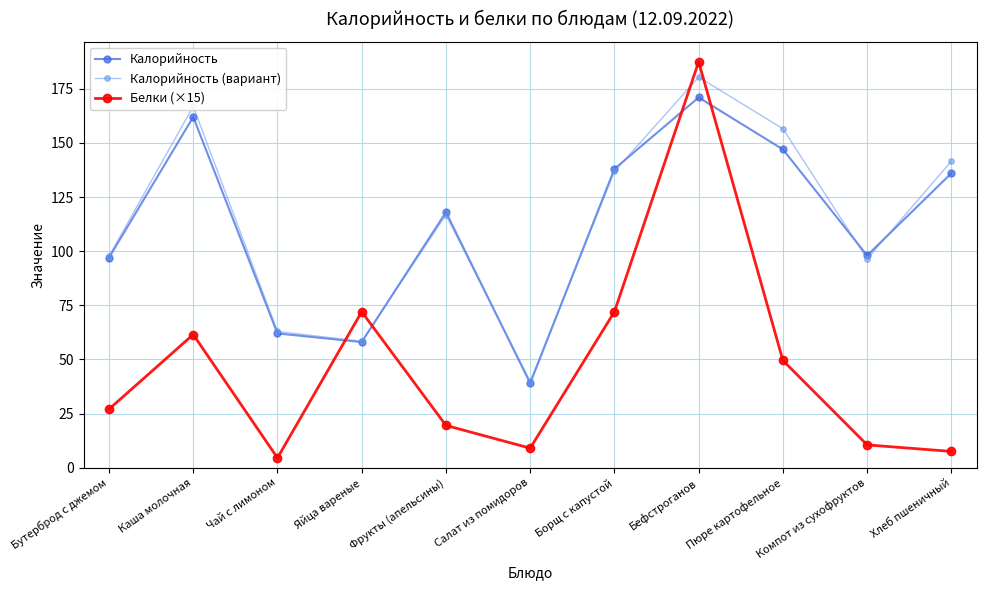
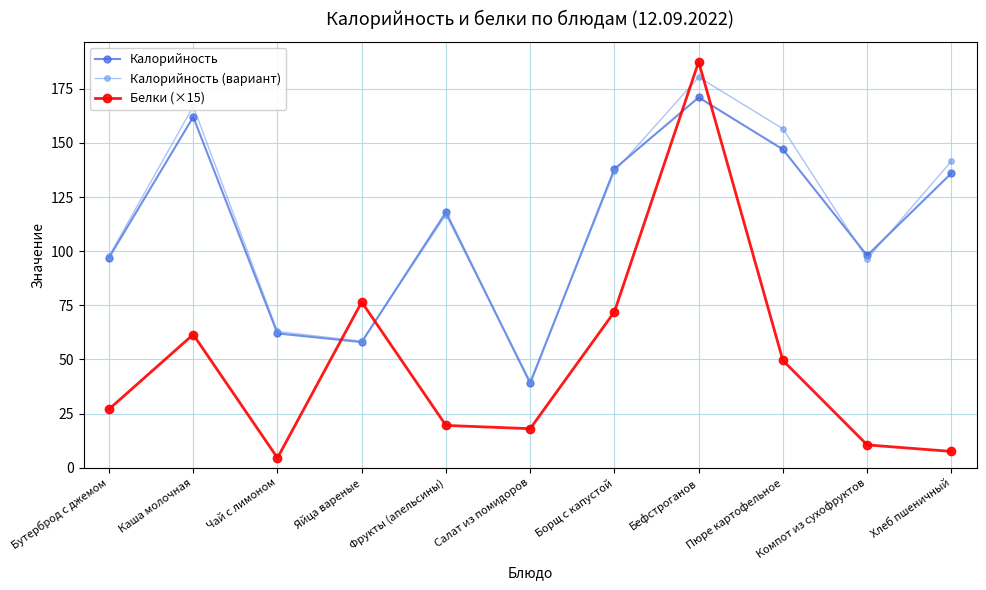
Белки (×15), Яйца вареные: 72 -> 77
Белки (×15), Салат из помидоров: 9 -> 18
